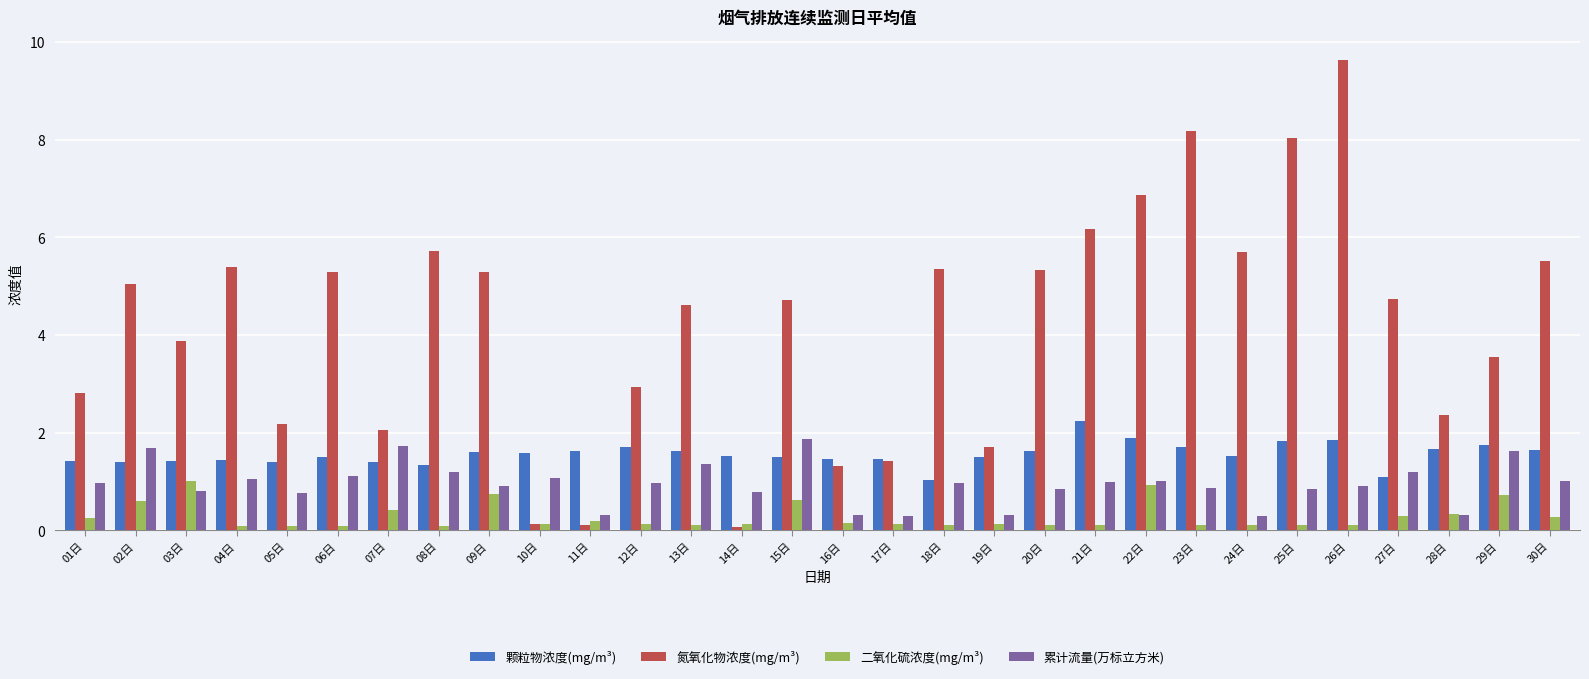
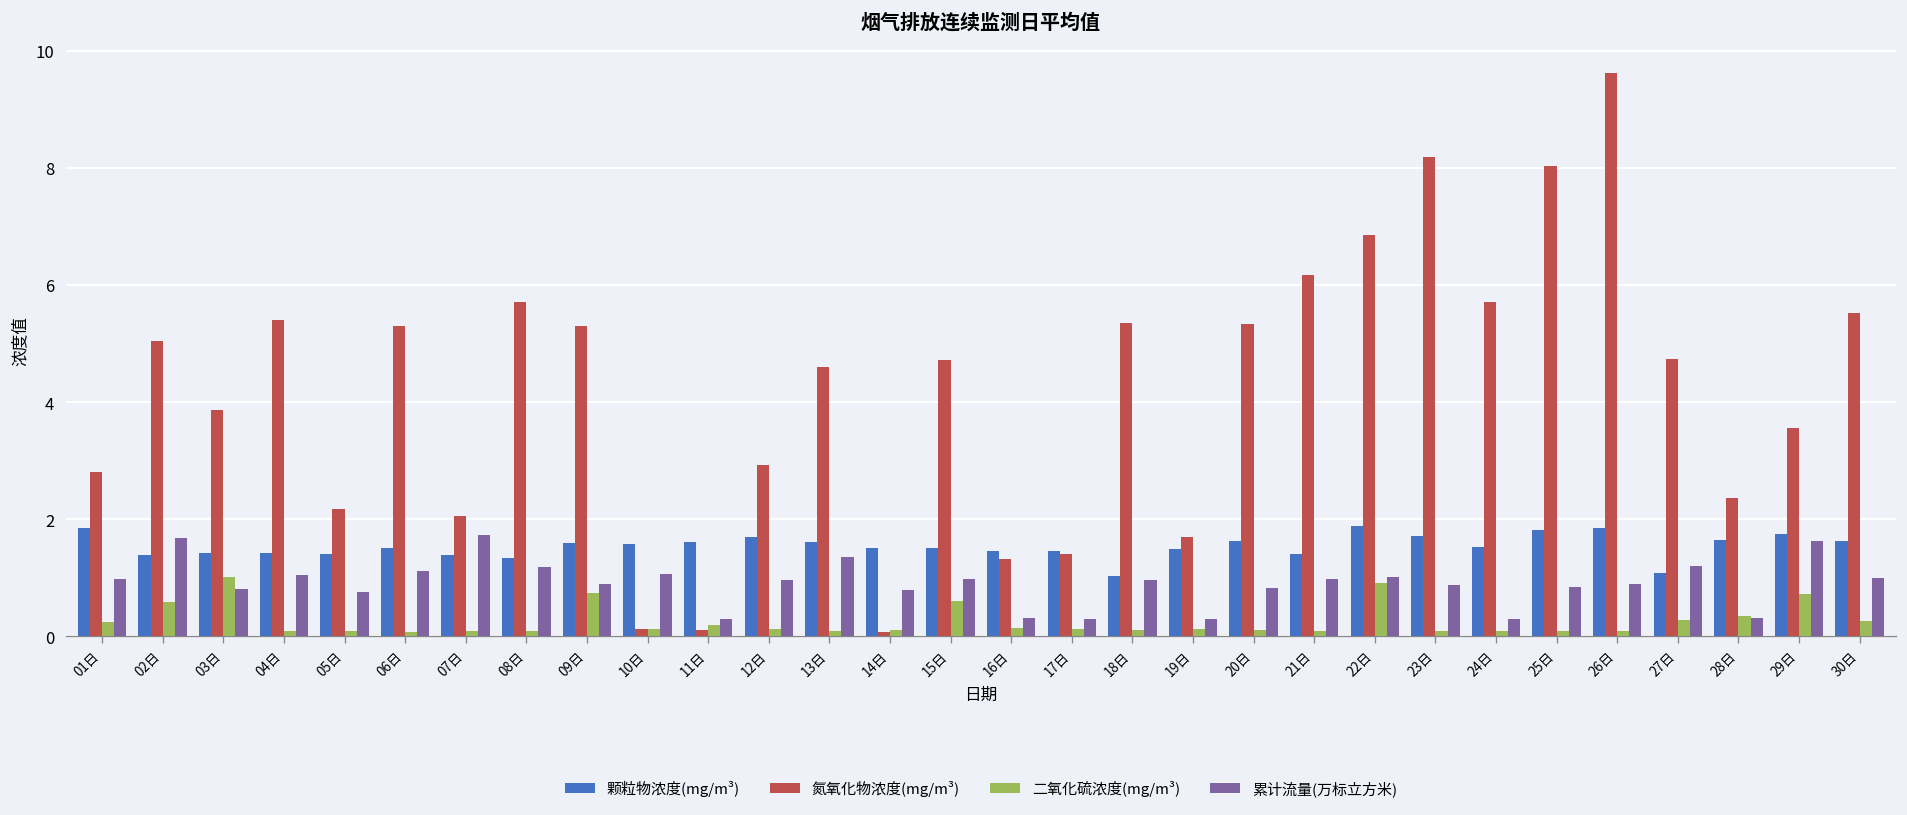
颗粒物浓度(mg/m³), 01日: 1.4 -> 1.9
二氧化硫浓度(mg/m³), 07日: 0.4 -> 0.1
累计流量(万标立方米), 15日: 1.9 -> 1.0
颗粒物浓度(mg/m³), 21日: 2.2 -> 1.4
